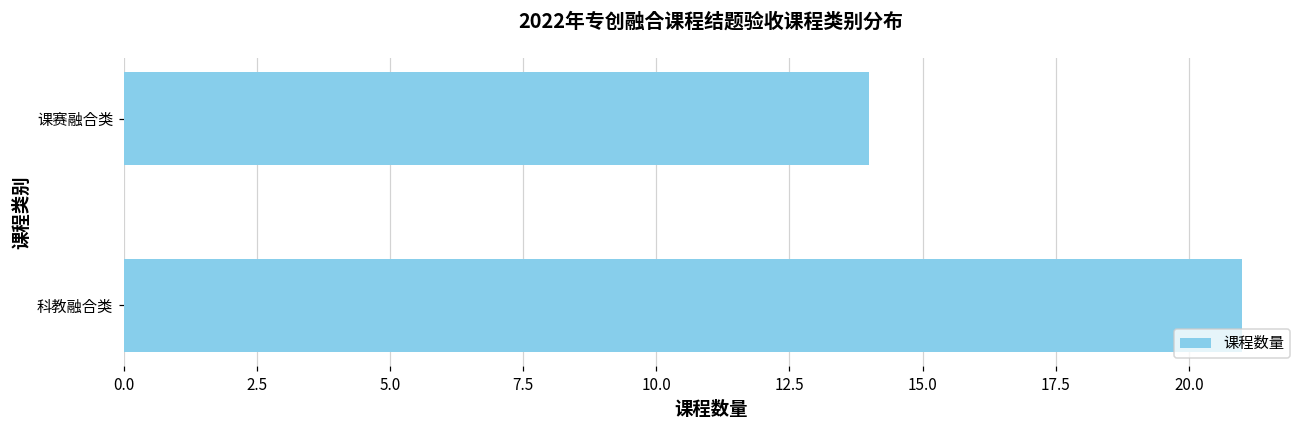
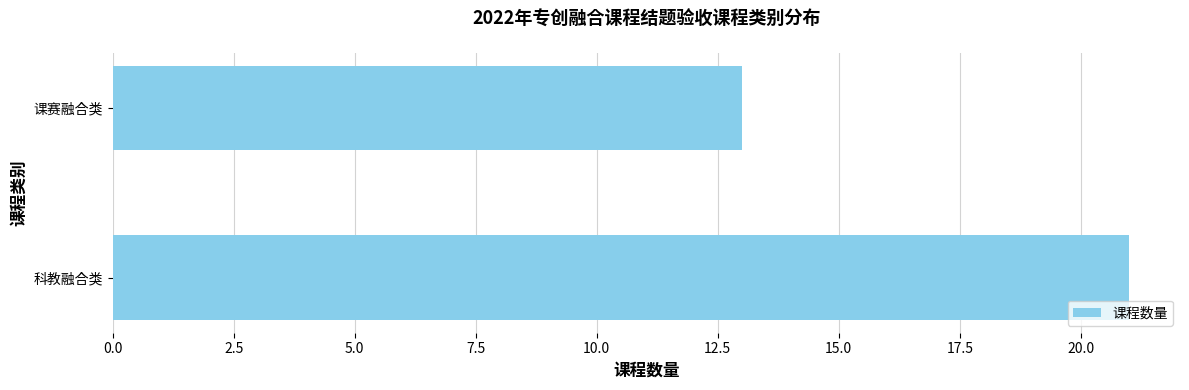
课赛融合类: 14 -> 13
